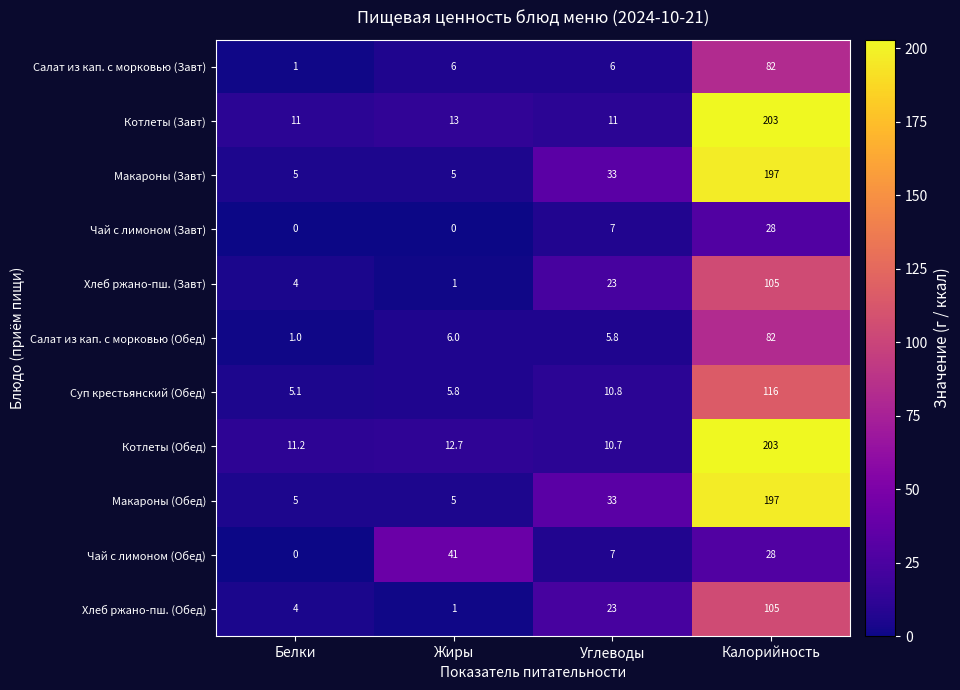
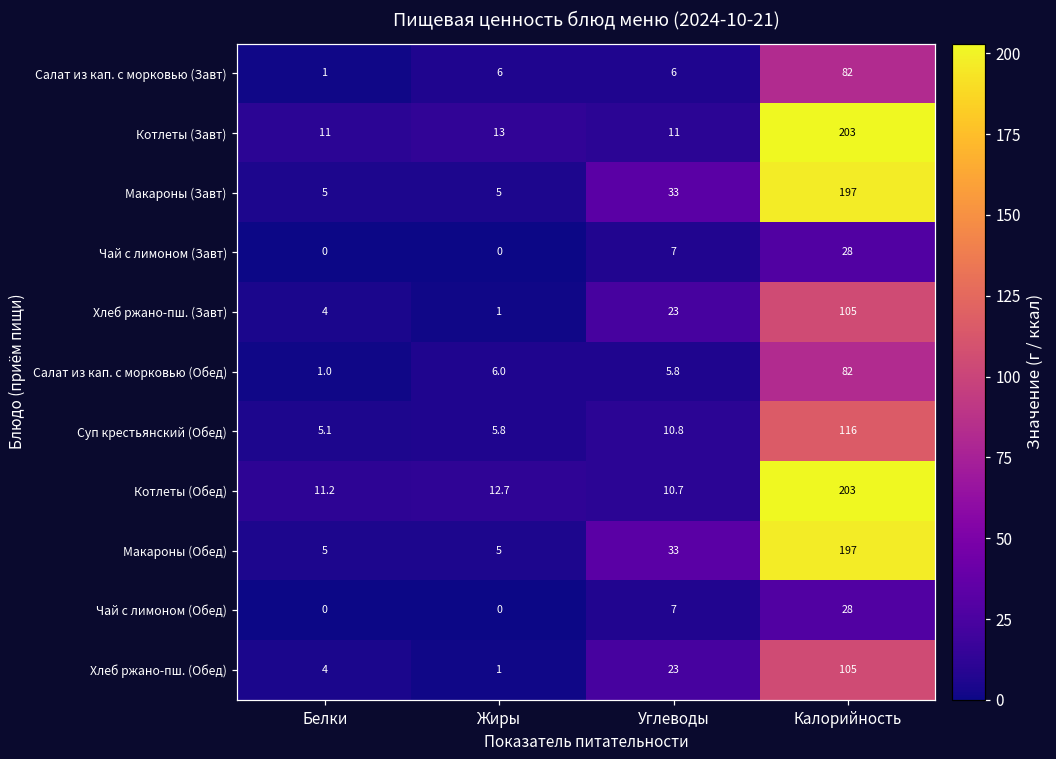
Чай с лимоном (Обед), Жиры: 41 -> 0
